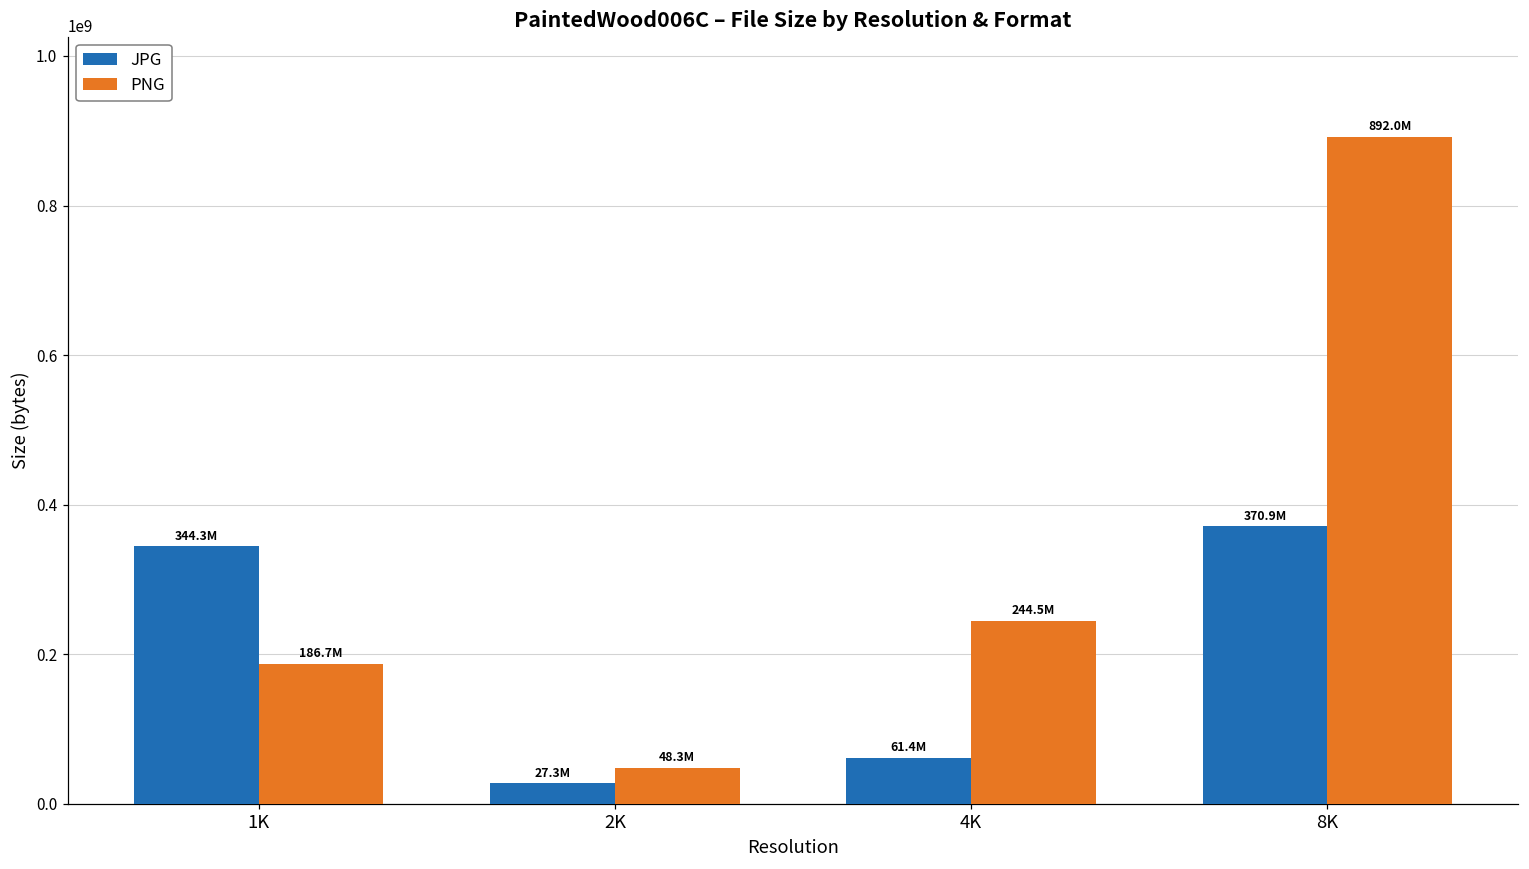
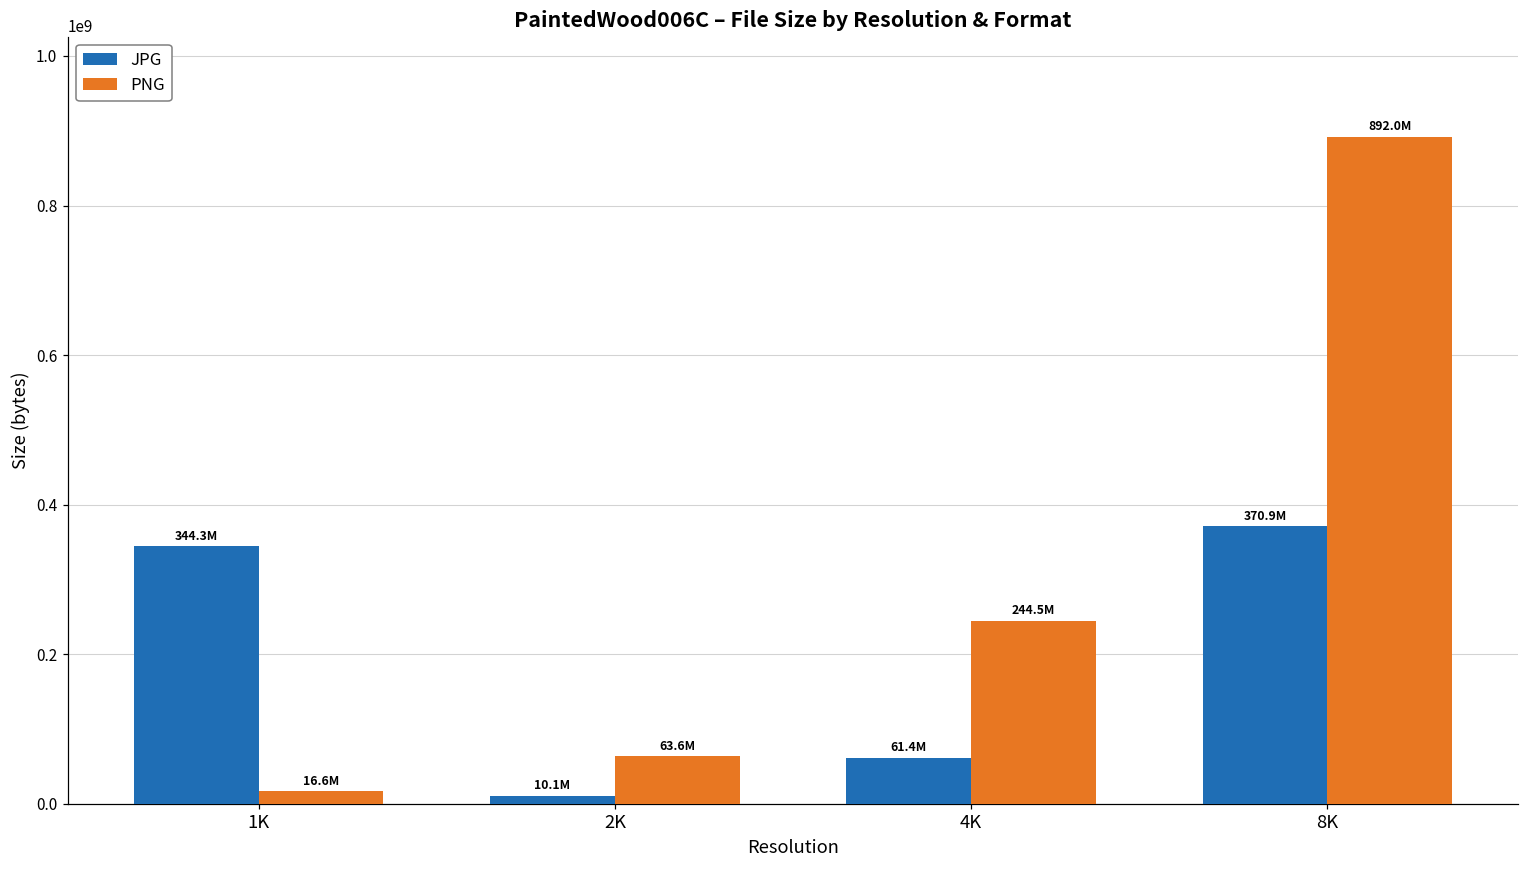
PNG, 1K: 186.7M -> 16.6M
JPG, 2K: 27.3M -> 10.1M
PNG, 2K: 48.3M -> 63.6M
